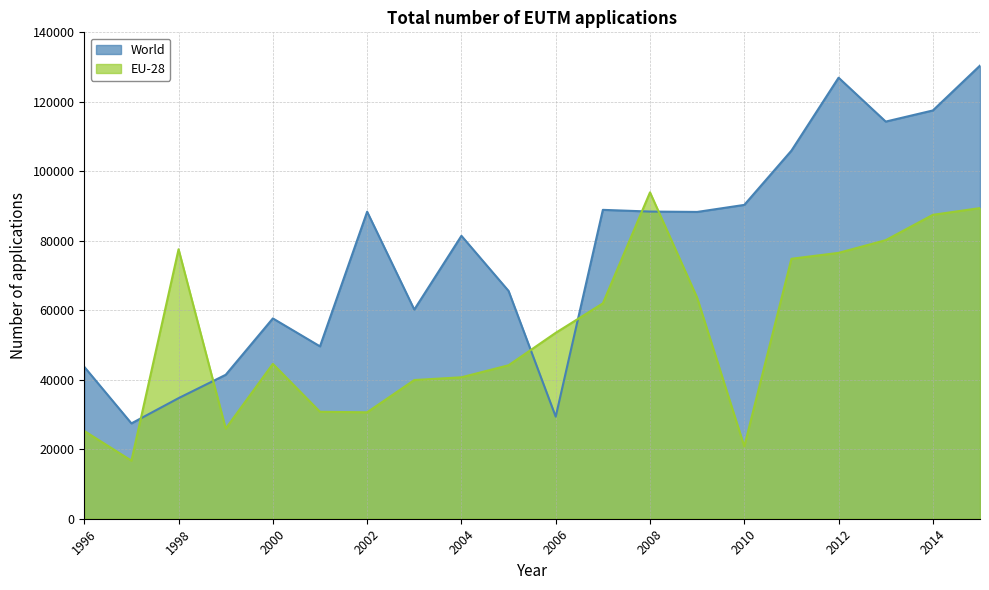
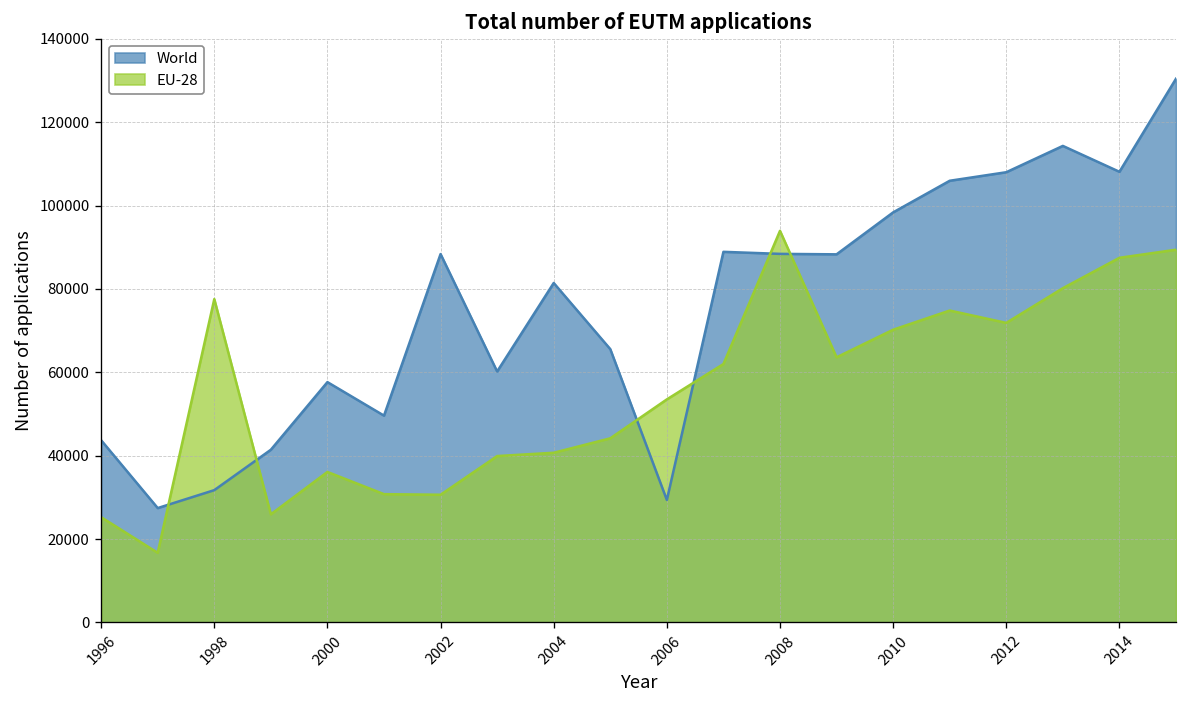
World, 1998: 35000 -> 32000
EU-28, 2000: 45000 -> 36000
World, 2010: 90000 -> 98000
EU-28, 2010: 21000 -> 70000
World, 2012: 127000 -> 108000
EU-28, 2012: 77000 -> 72000
World, 2014: 118000 -> 108000
